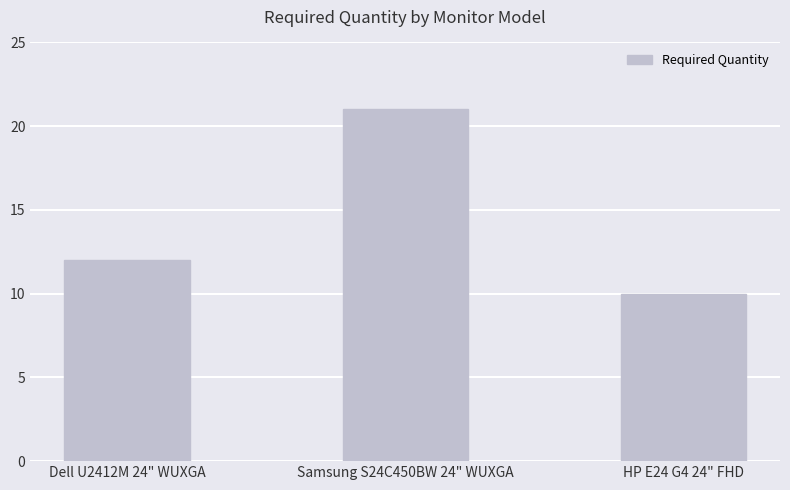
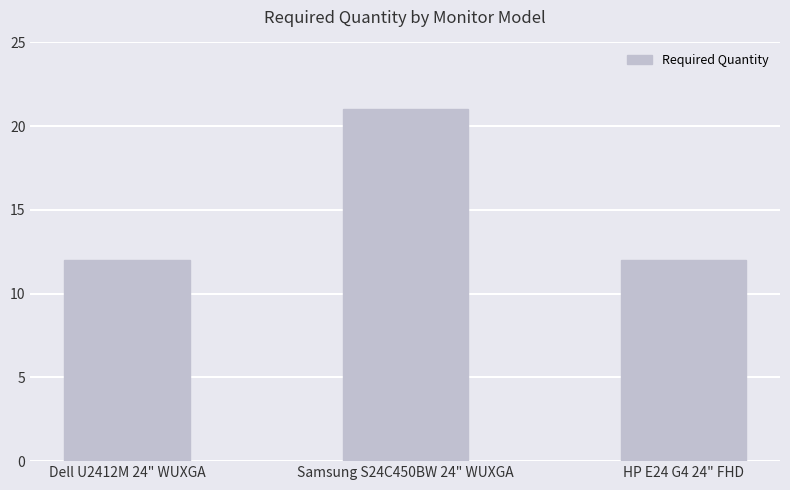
HP E24 G4 24" FHD: 10 -> 12
